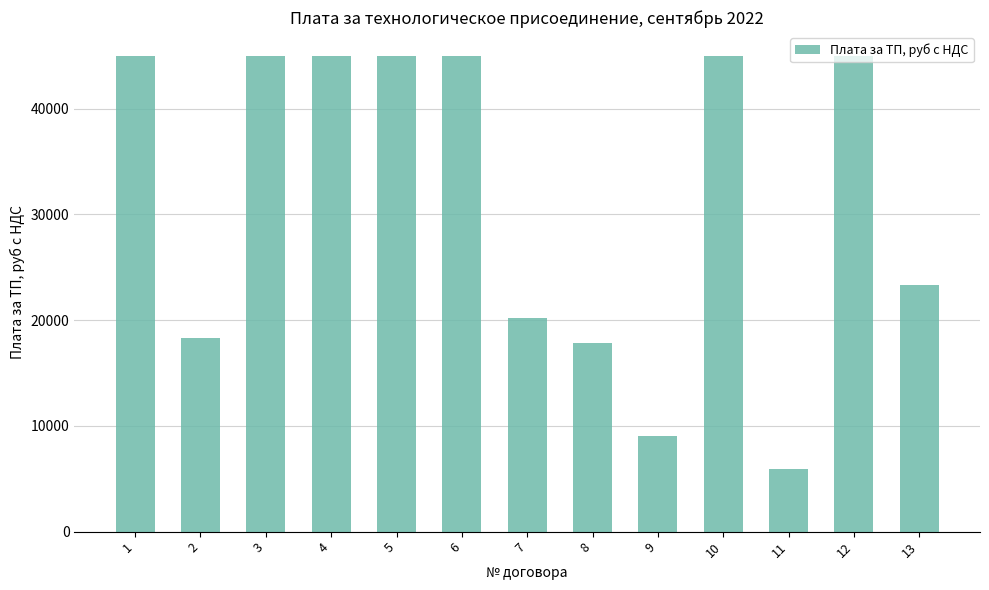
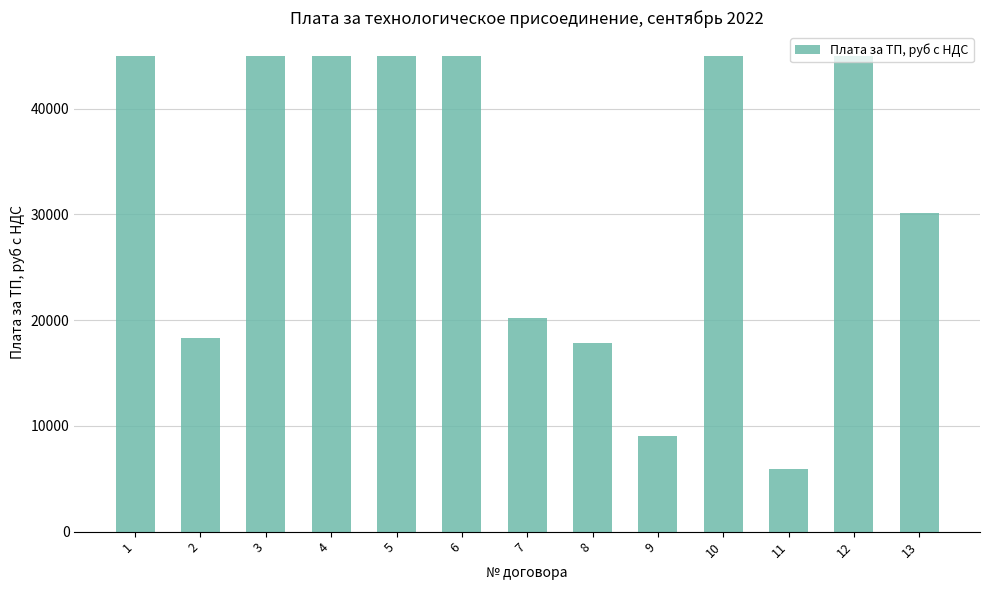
13: 23300 -> 30100
